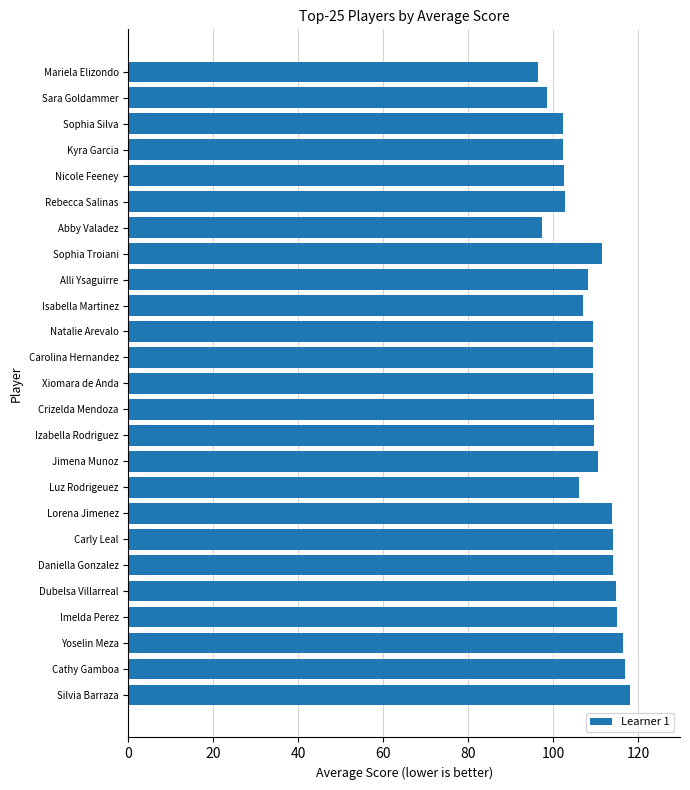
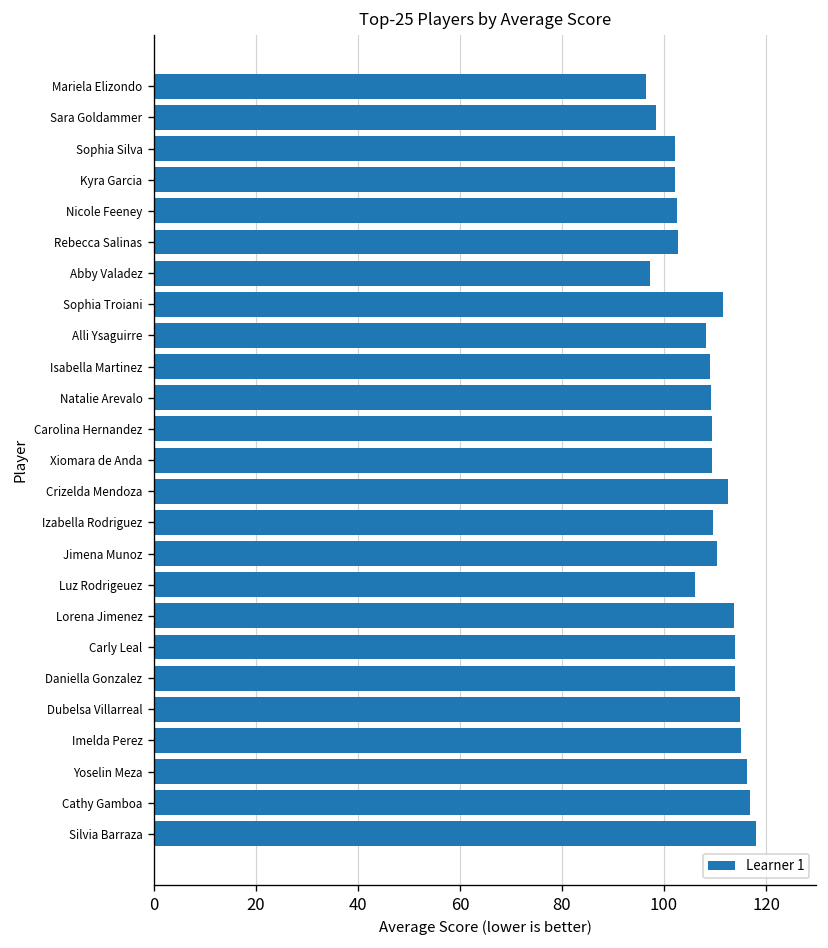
Isabella Martinez: 107 -> 109
Crizelda Mendoza: 110 -> 113
